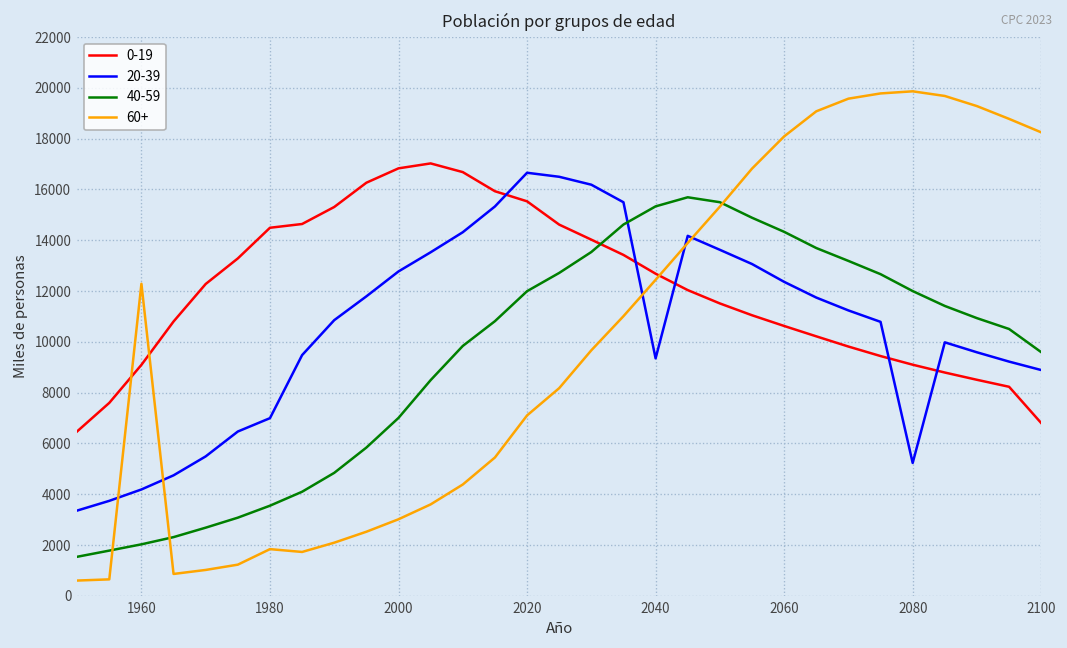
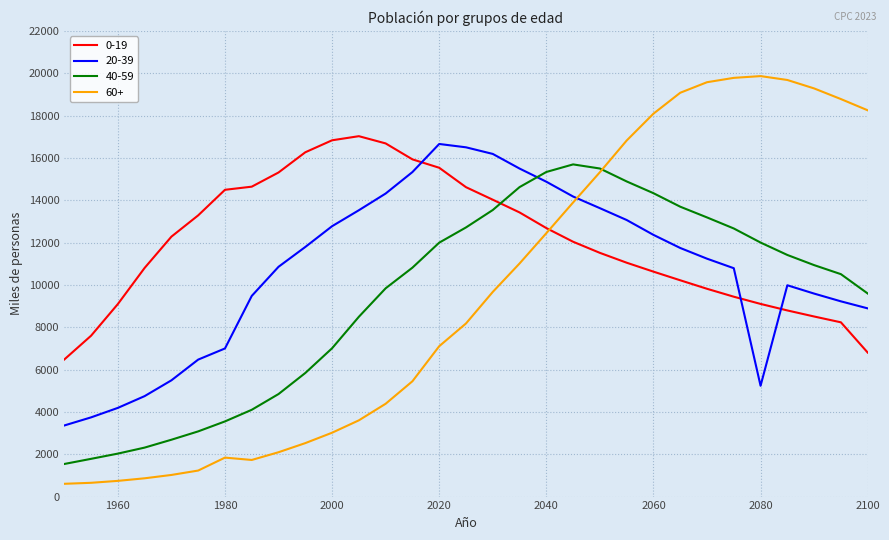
60+, 1960: 12300 -> 700
20-39, 2040: 9400 -> 14900
